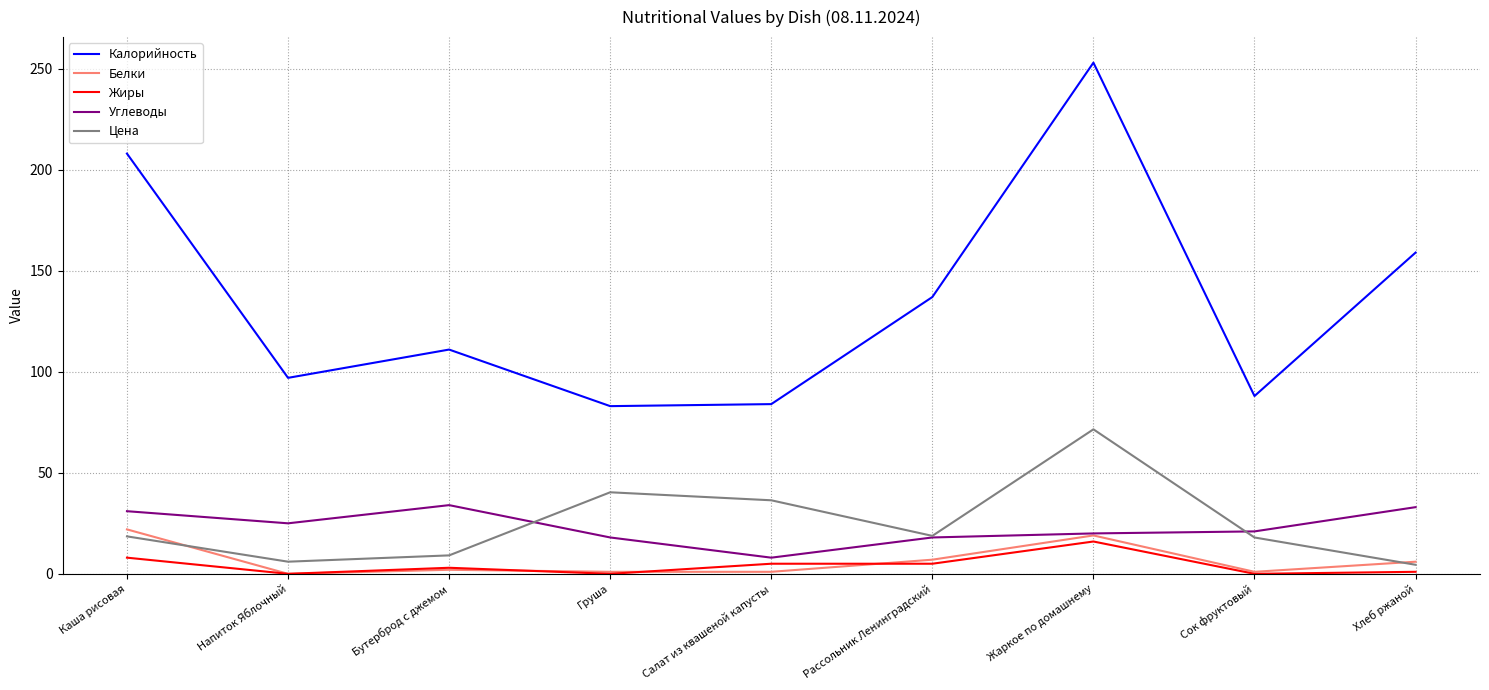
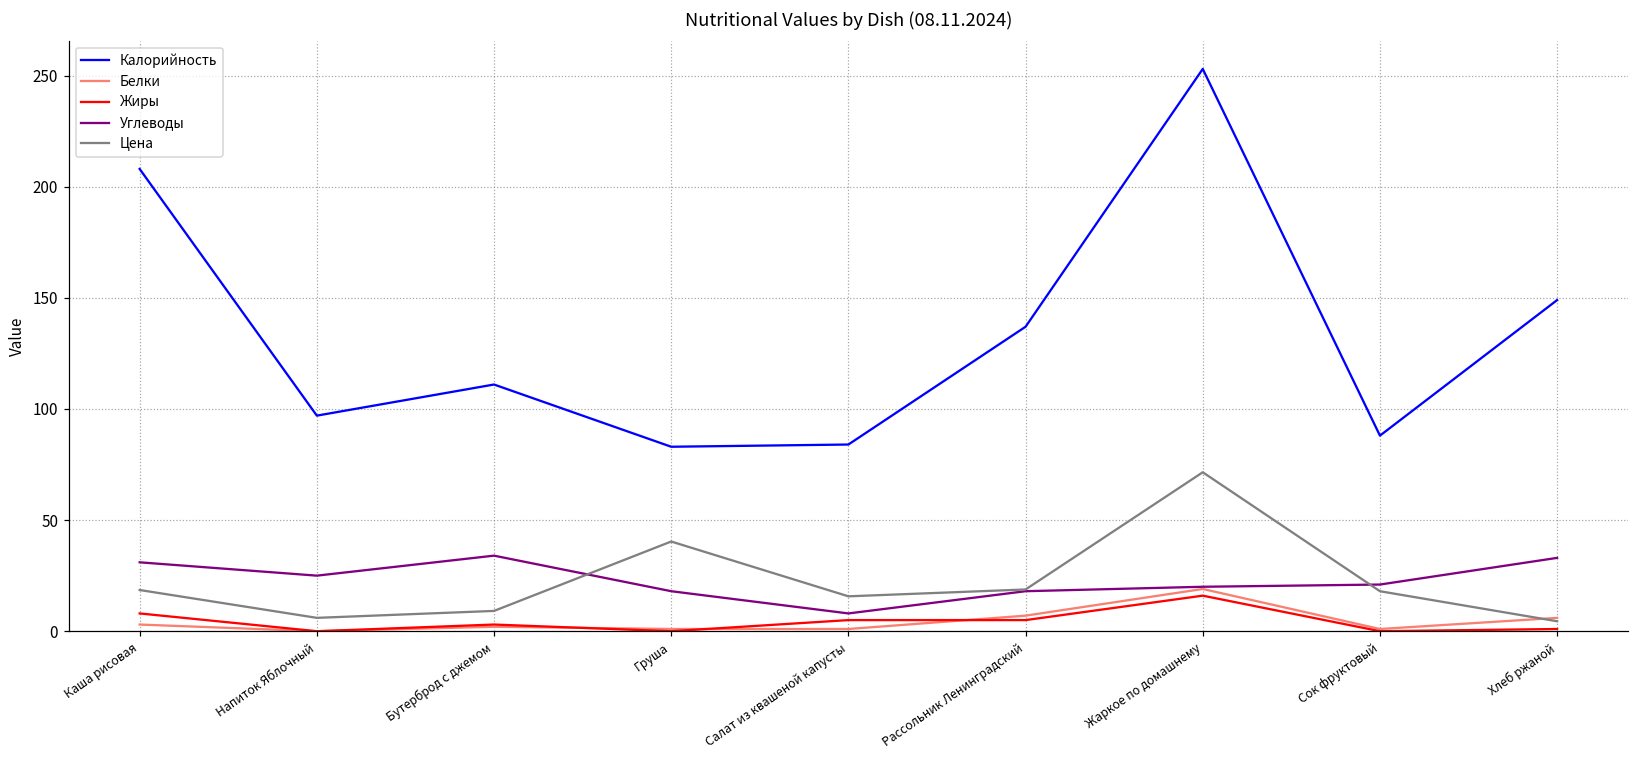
Белки, Каша рисовая: 22 -> 3
Цена, Салат из квашеной капусты: 36 -> 16
Калорийность, Хлеб ржаной: 159 -> 149
